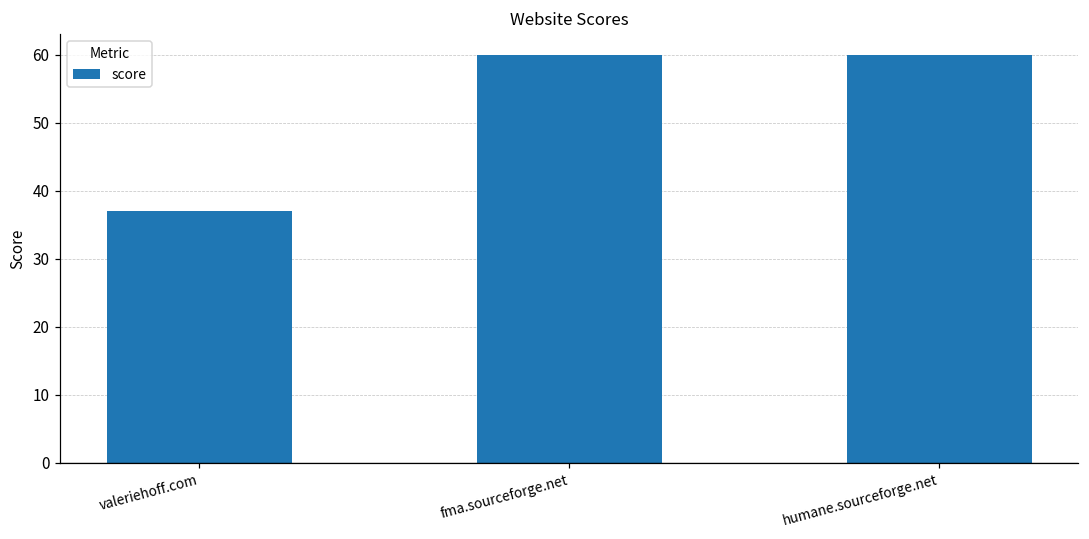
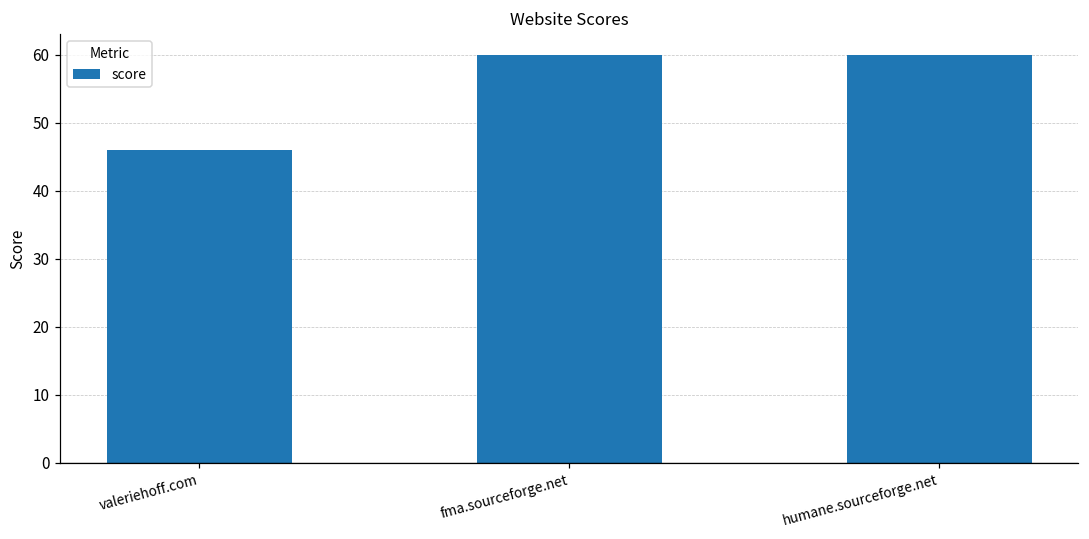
valeriehoff.com: 37 -> 46
